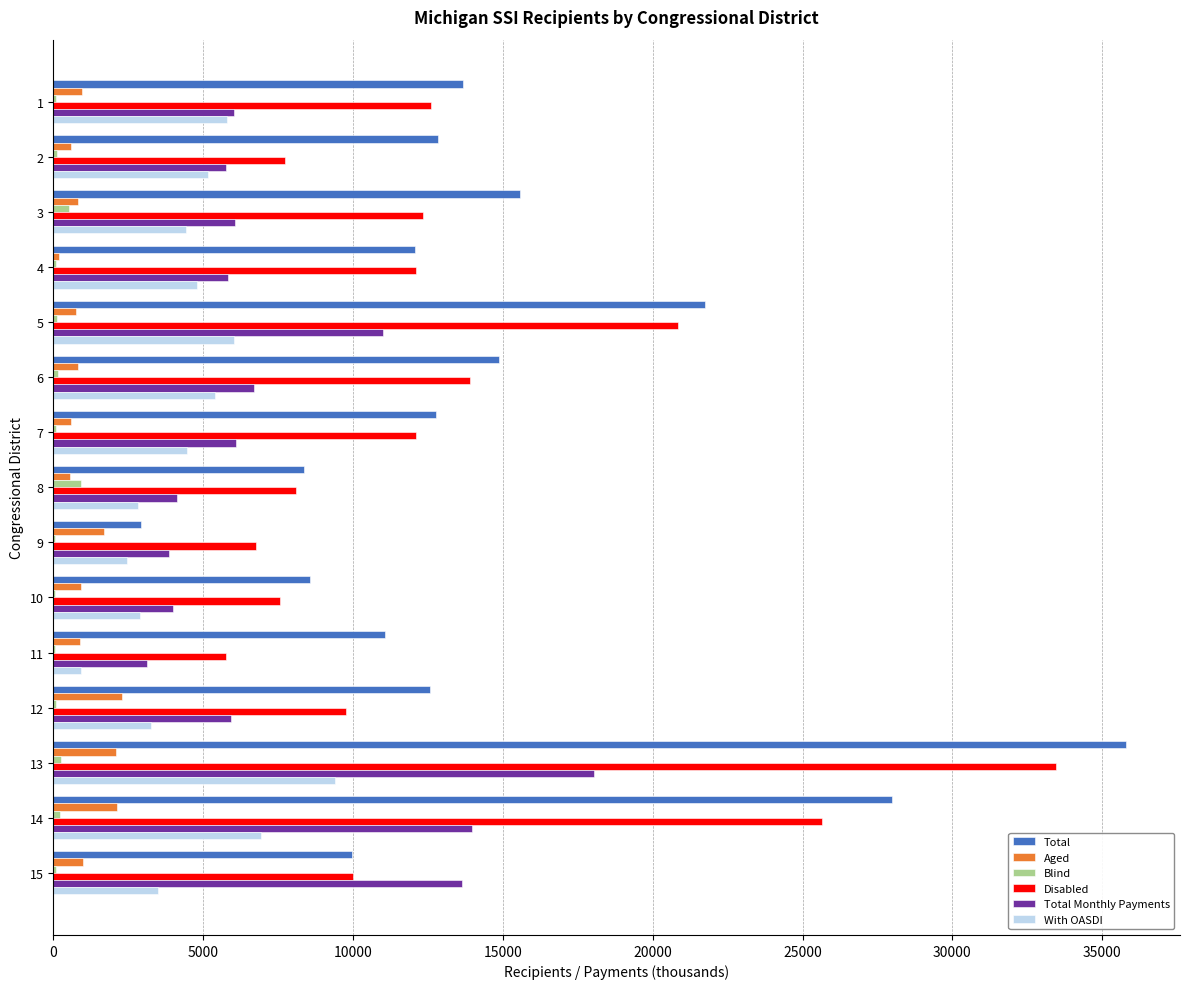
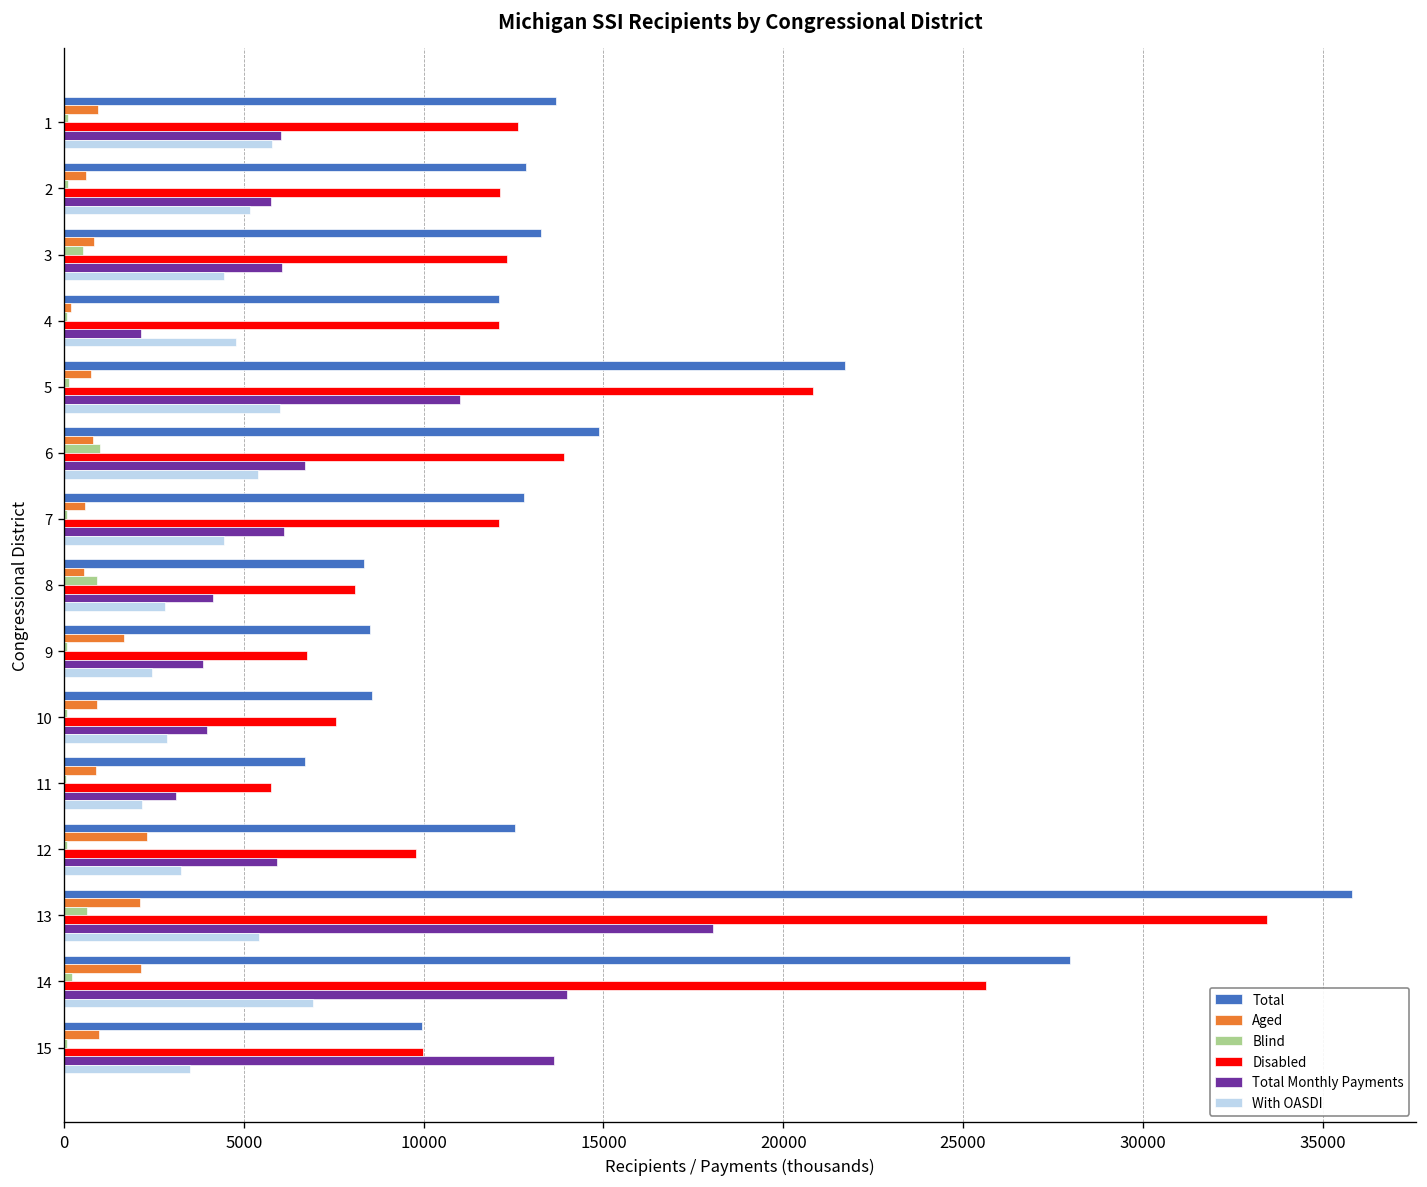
Disabled, 2: 7700 -> 12100
Total, 3: 15600 -> 13300
Total Monthly Payments, 4: 5800 -> 2100
Blind, 6: 200 -> 1000
Total, 9: 2900 -> 8500
Total, 11: 11100 -> 6700
With OASDI, 11: 900 -> 2200
Blind, 13: 200 -> 600
With OASDI, 13: 9400 -> 5400
